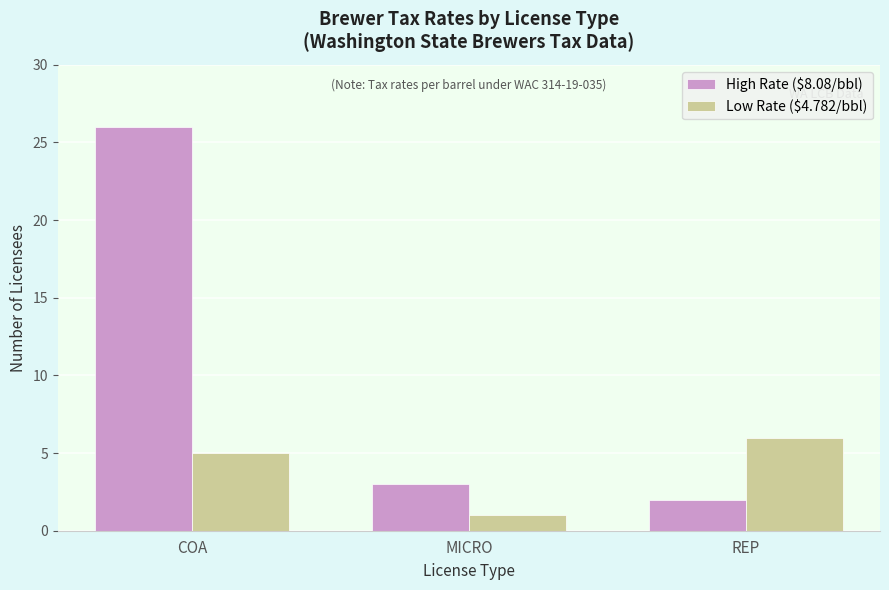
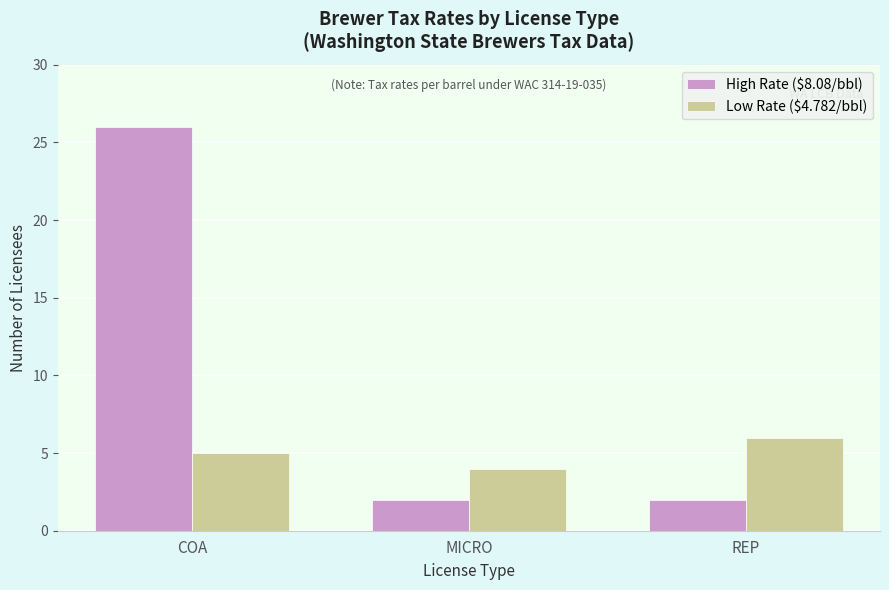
High Rate ($8.08/bbl), MICRO: 3 -> 2
Low Rate ($4.782/bbl), MICRO: 1 -> 4
